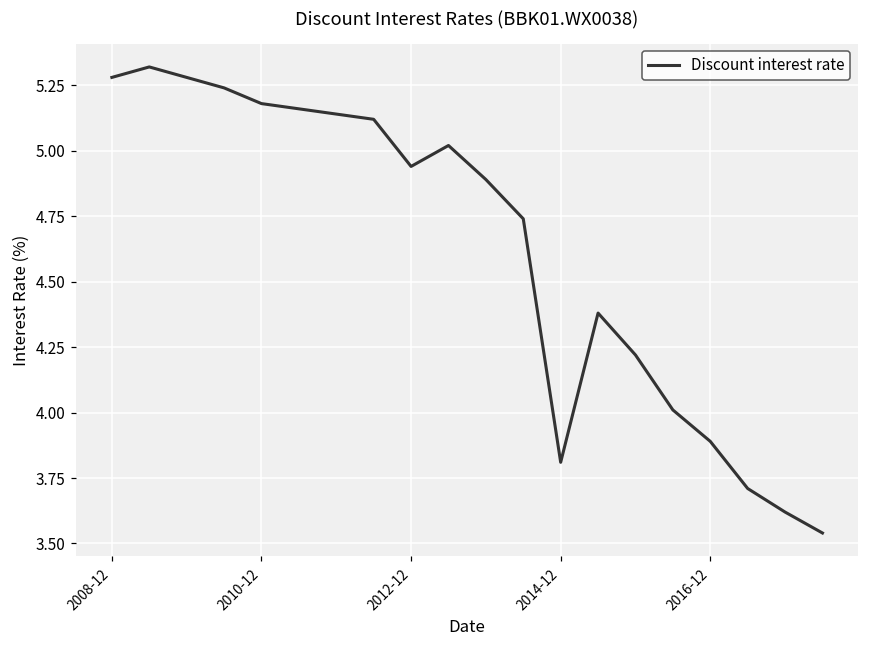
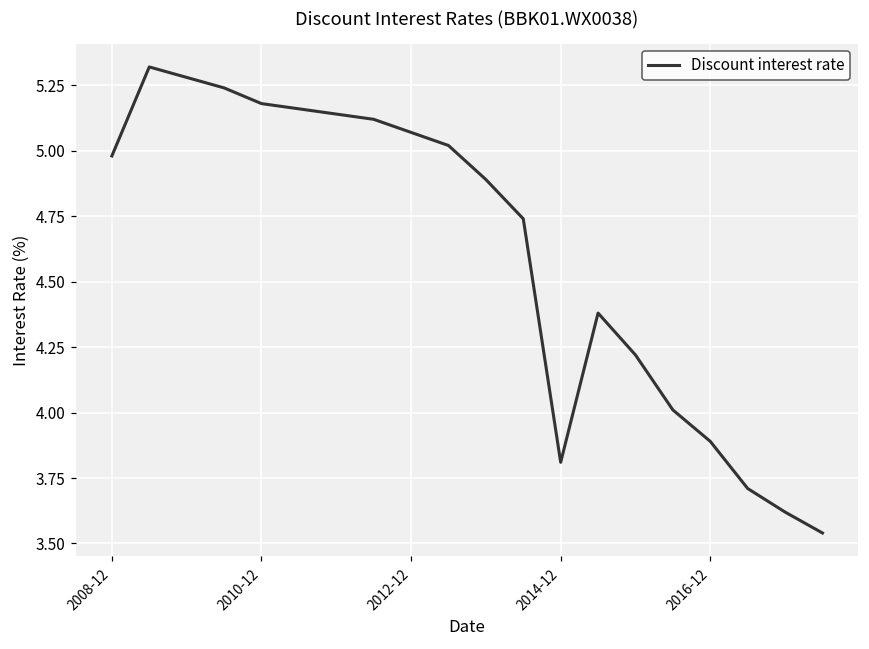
2008-12: 5.28 -> 4.98
2012-12: 4.94 -> 5.07
